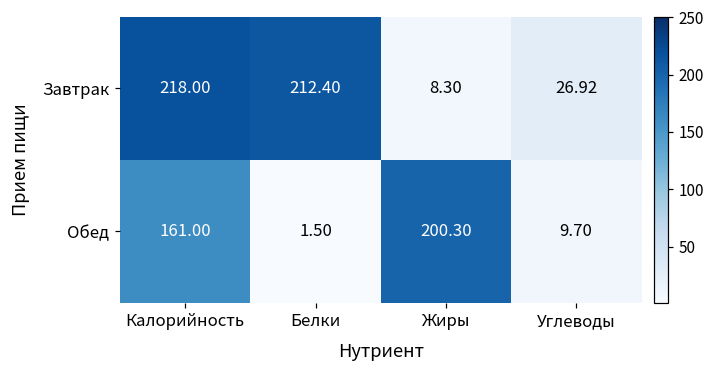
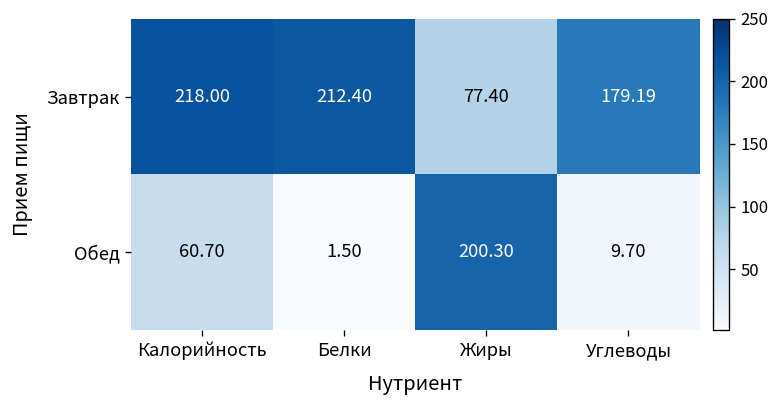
Завтрак, Жиры: 8.30 -> 77.40
Завтрак, Углеводы: 26.92 -> 179.19
Обед, Калорийность: 161.00 -> 60.70
